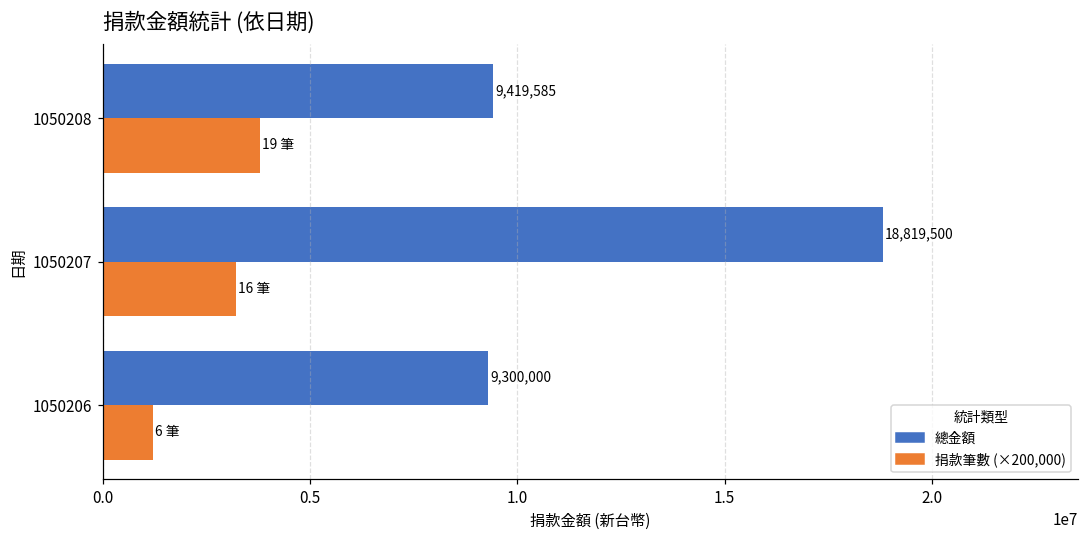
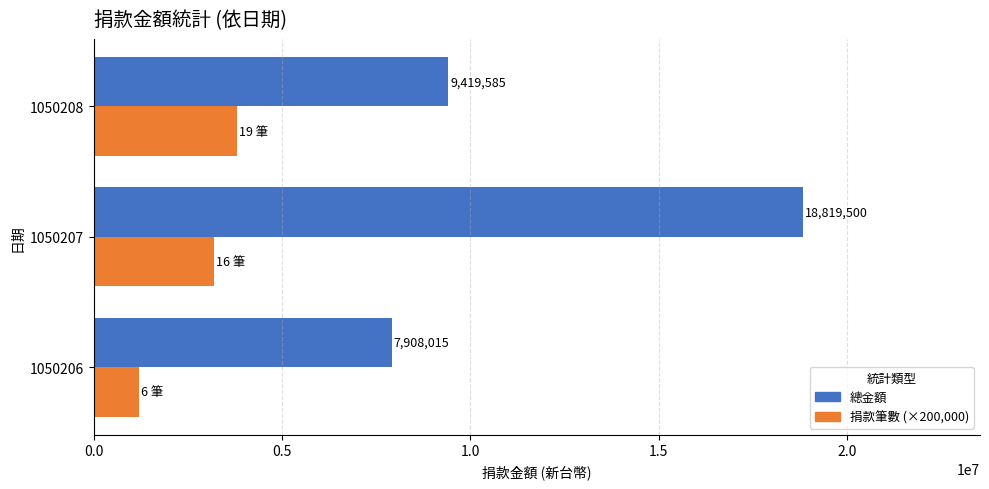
總金額, 1050206: 9,300,000 -> 7,908,015
